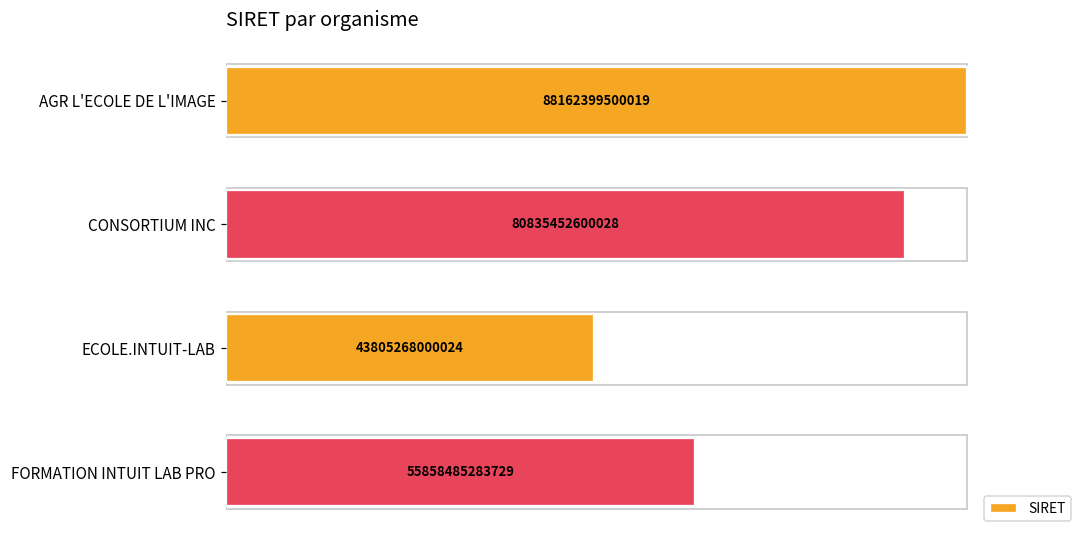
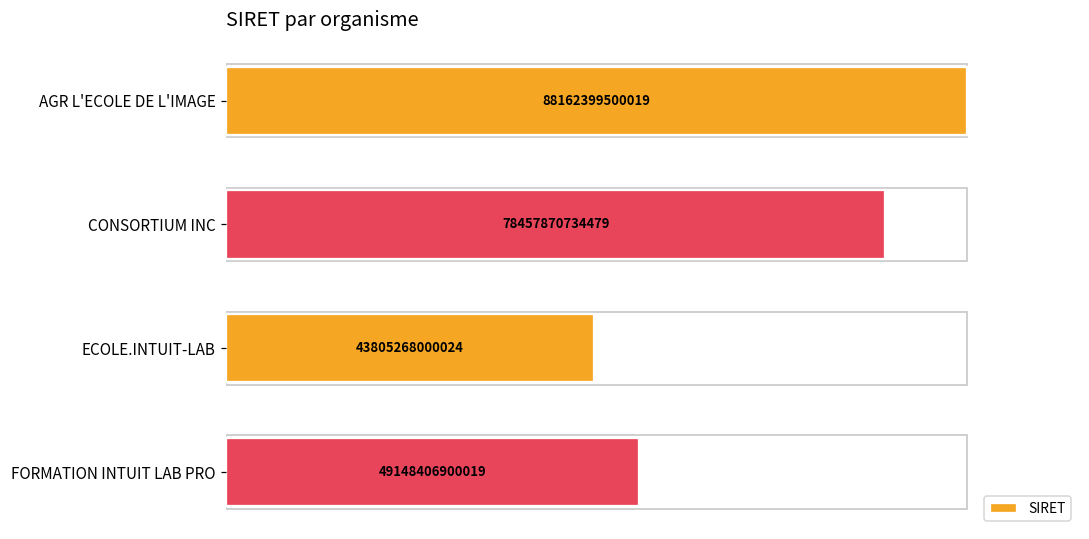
CONSORTIUM INC: 80835452600028 -> 78457870734479
FORMATION INTUIT LAB PRO: 55858485283729 -> 49148406900019
